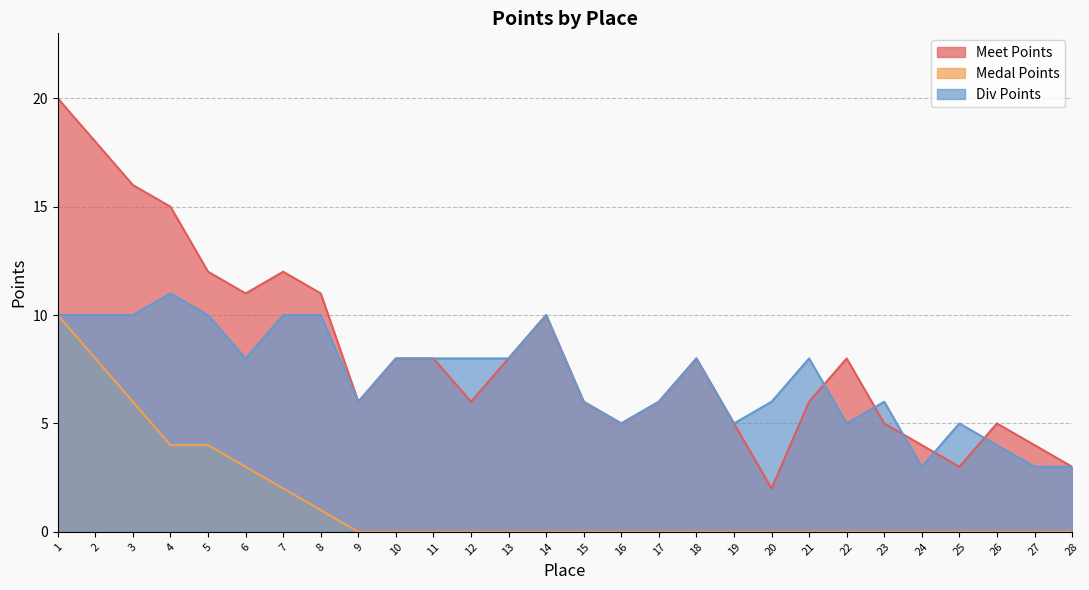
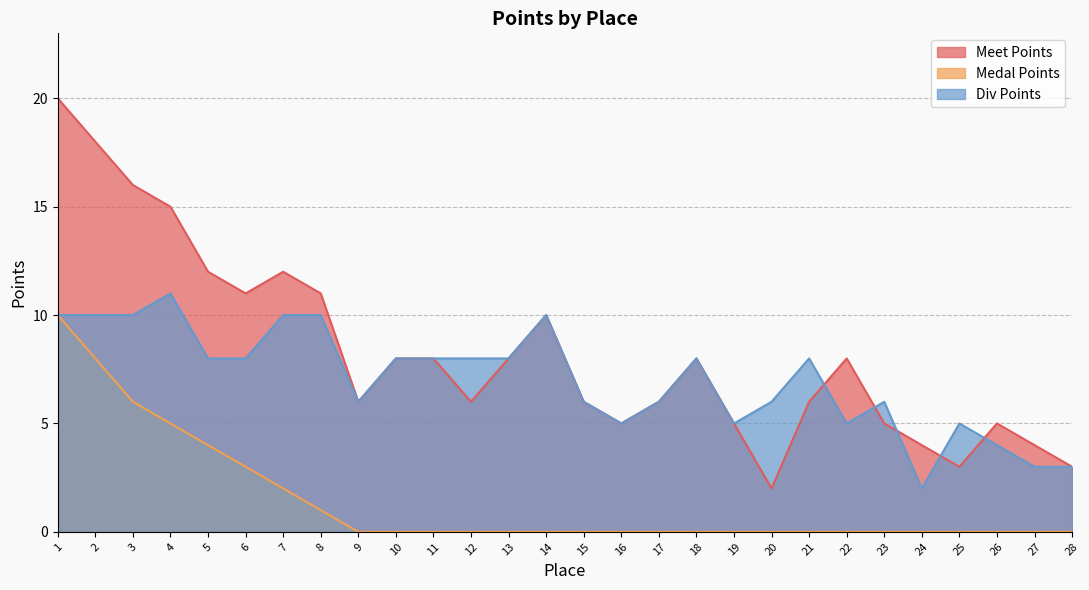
Medal Points, 4: 4 -> 5
Div Points, 5: 10 -> 8
Div Points, 24: 3 -> 2
